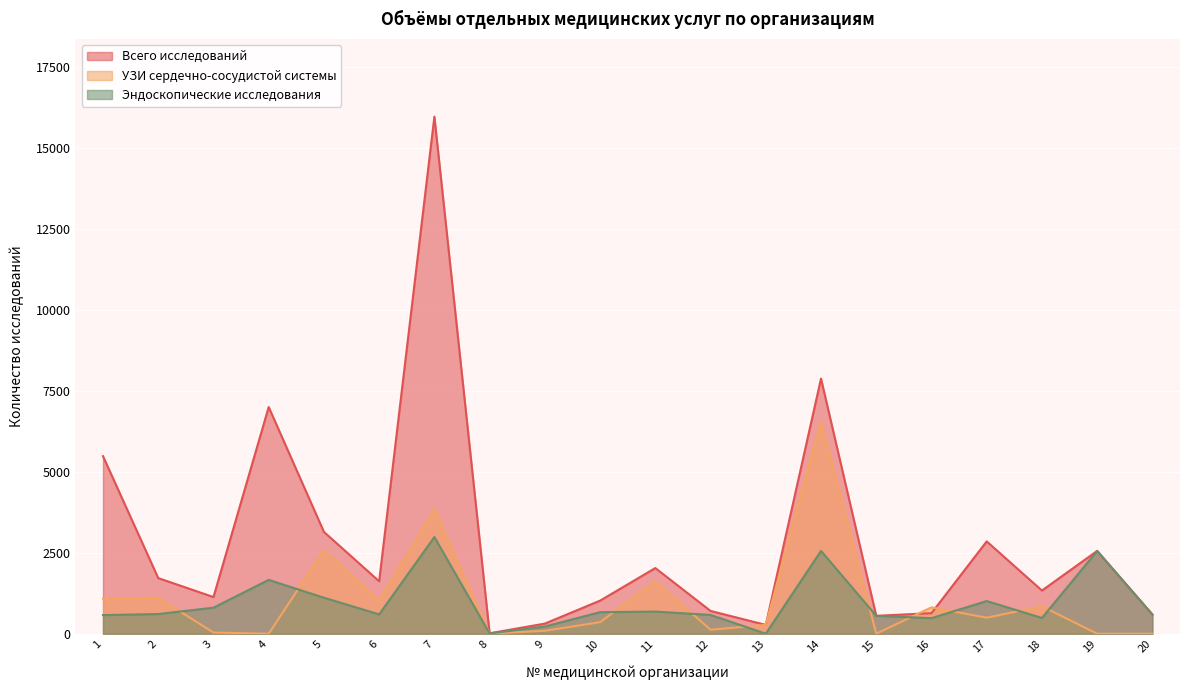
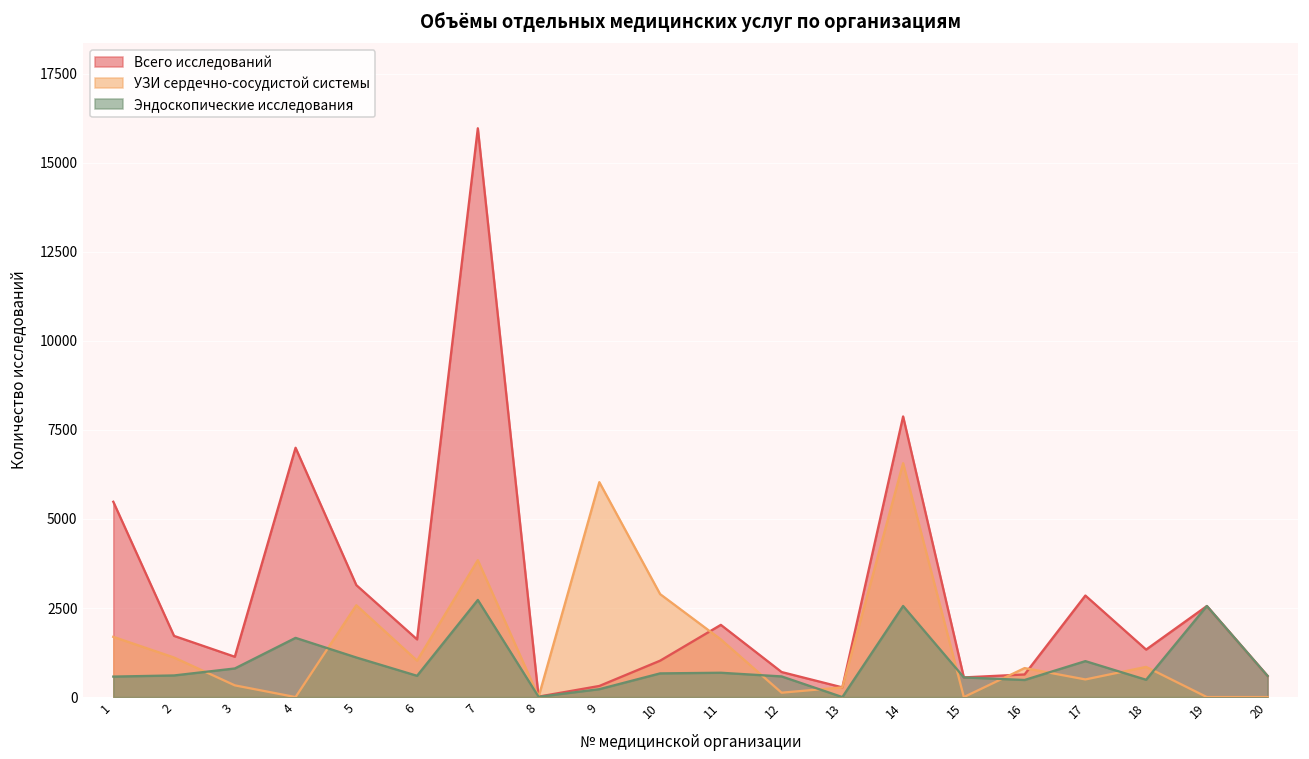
УЗИ сердечно-сосудистой системы, 1: 1100 -> 1700
УЗИ сердечно-сосудистой системы, 3: 0 -> 300
Эндоскопические исследования, 7: 3000 -> 2700
УЗИ сердечно-сосудистой системы, 9: 100 -> 6000
УЗИ сердечно-сосудистой системы, 10: 400 -> 2900
